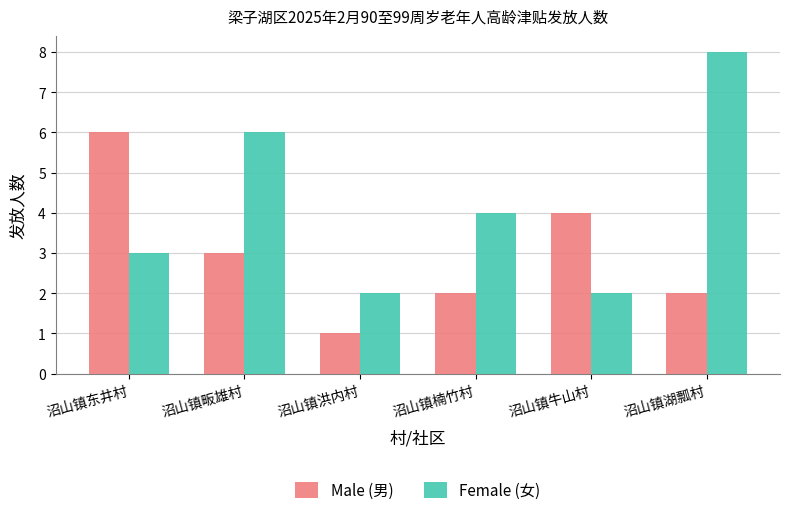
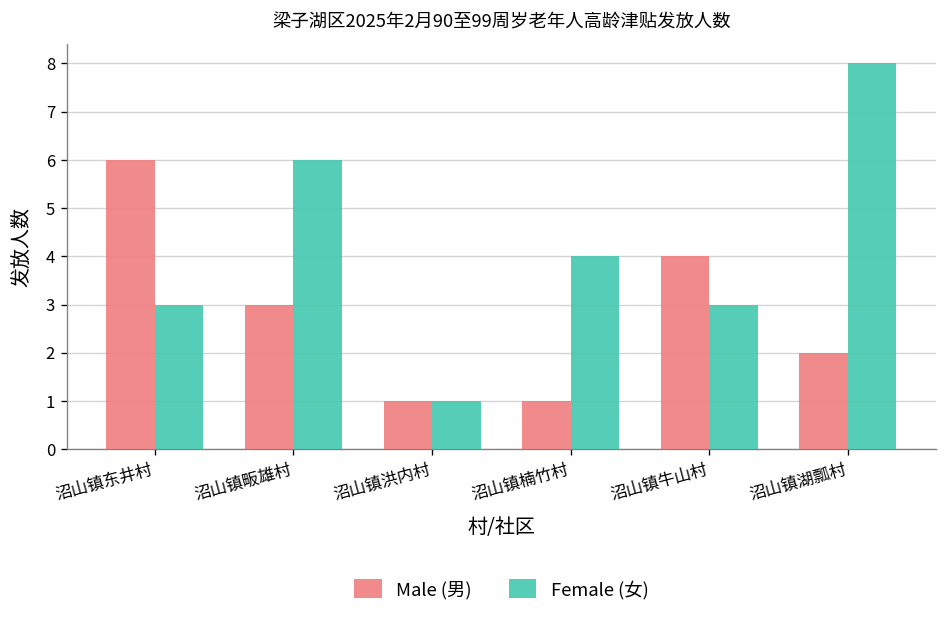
Female (女), 沼山镇洪内村: 2 -> 1
Male (男), 沼山镇楠竹村: 2 -> 1
Female (女), 沼山镇牛山村: 2 -> 3
